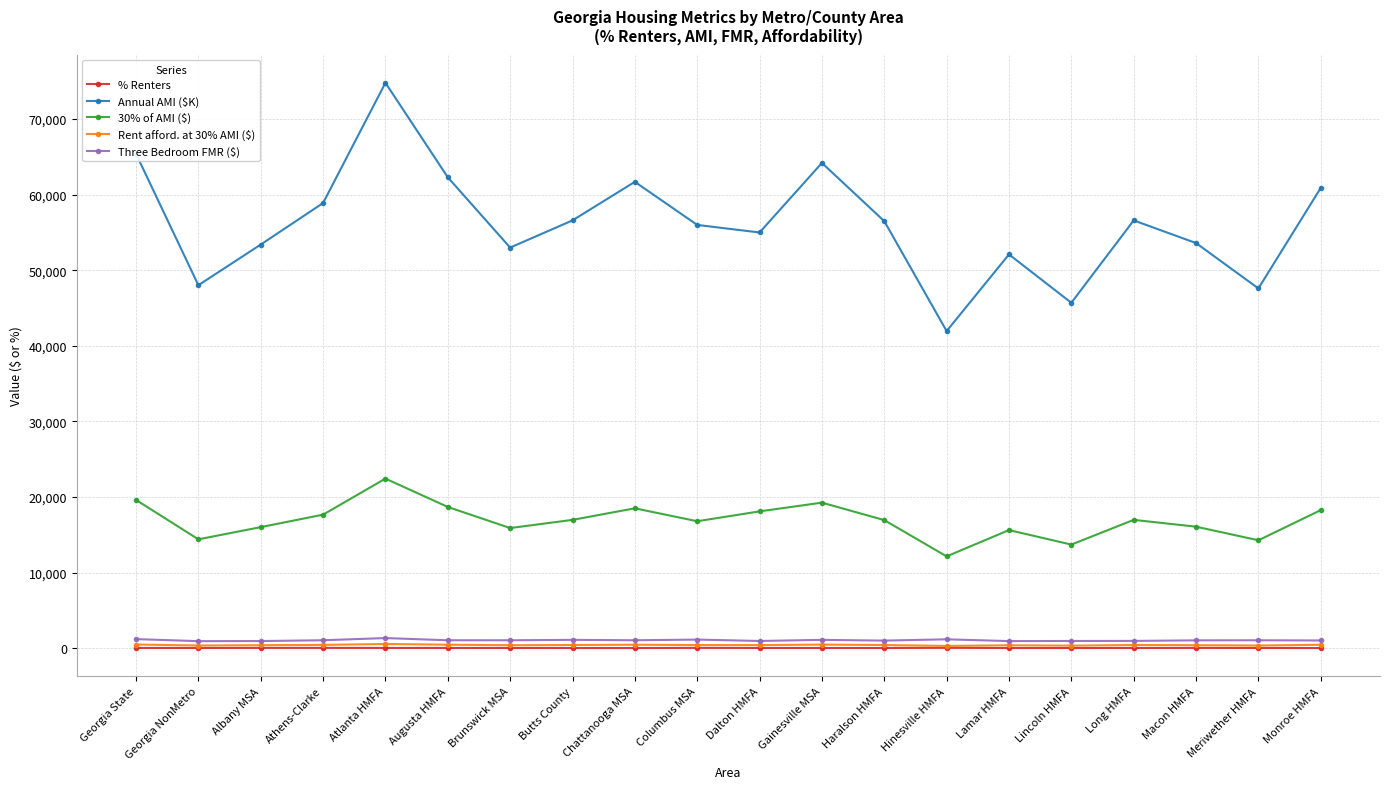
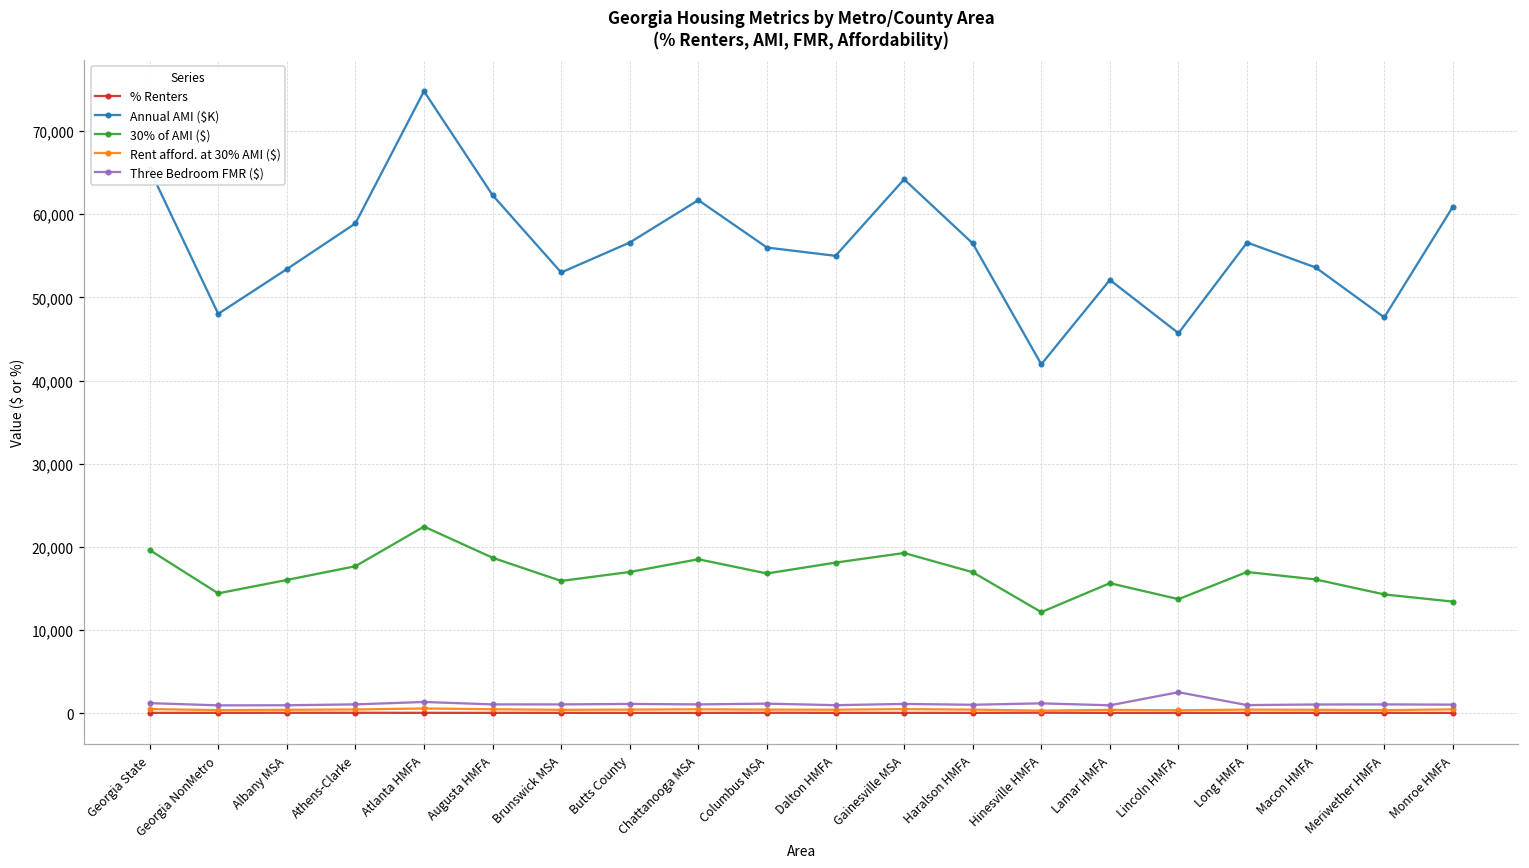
Three Bedroom FMR ($), Lincoln HMFA: 1,000 -> 3,000
30% of AMI ($), Monroe HMFA: 18,000 -> 13,000
